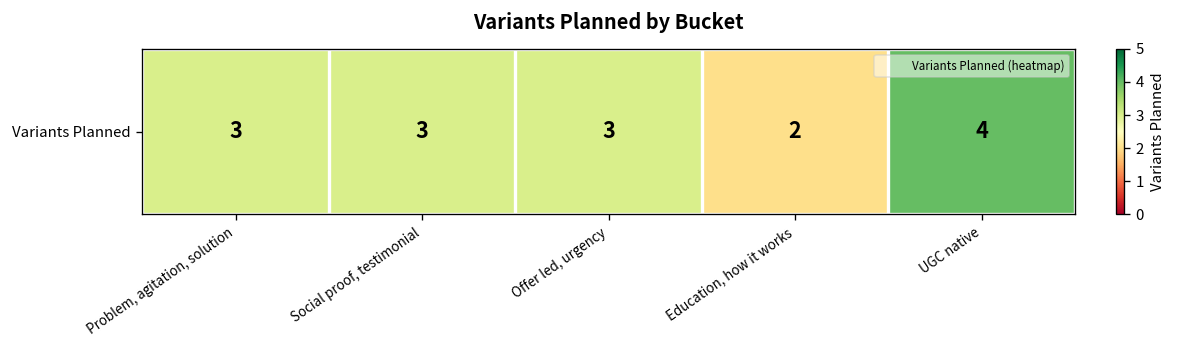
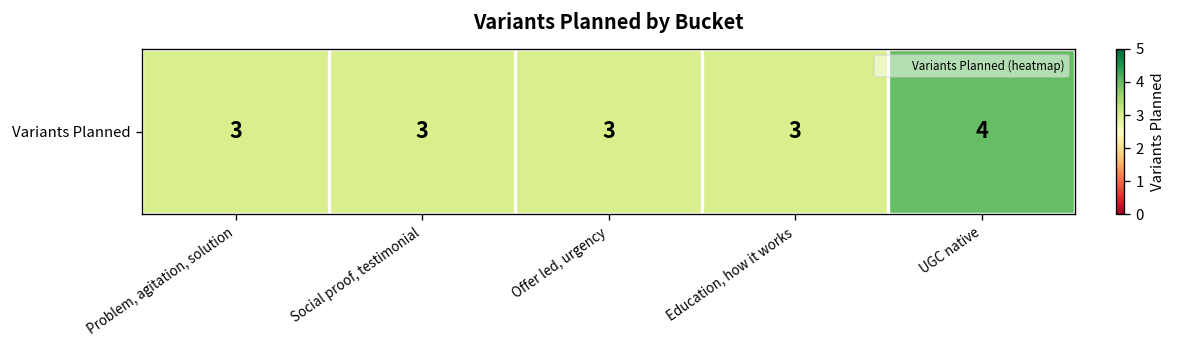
Variants Planned, Education, how it works: 2 -> 3
